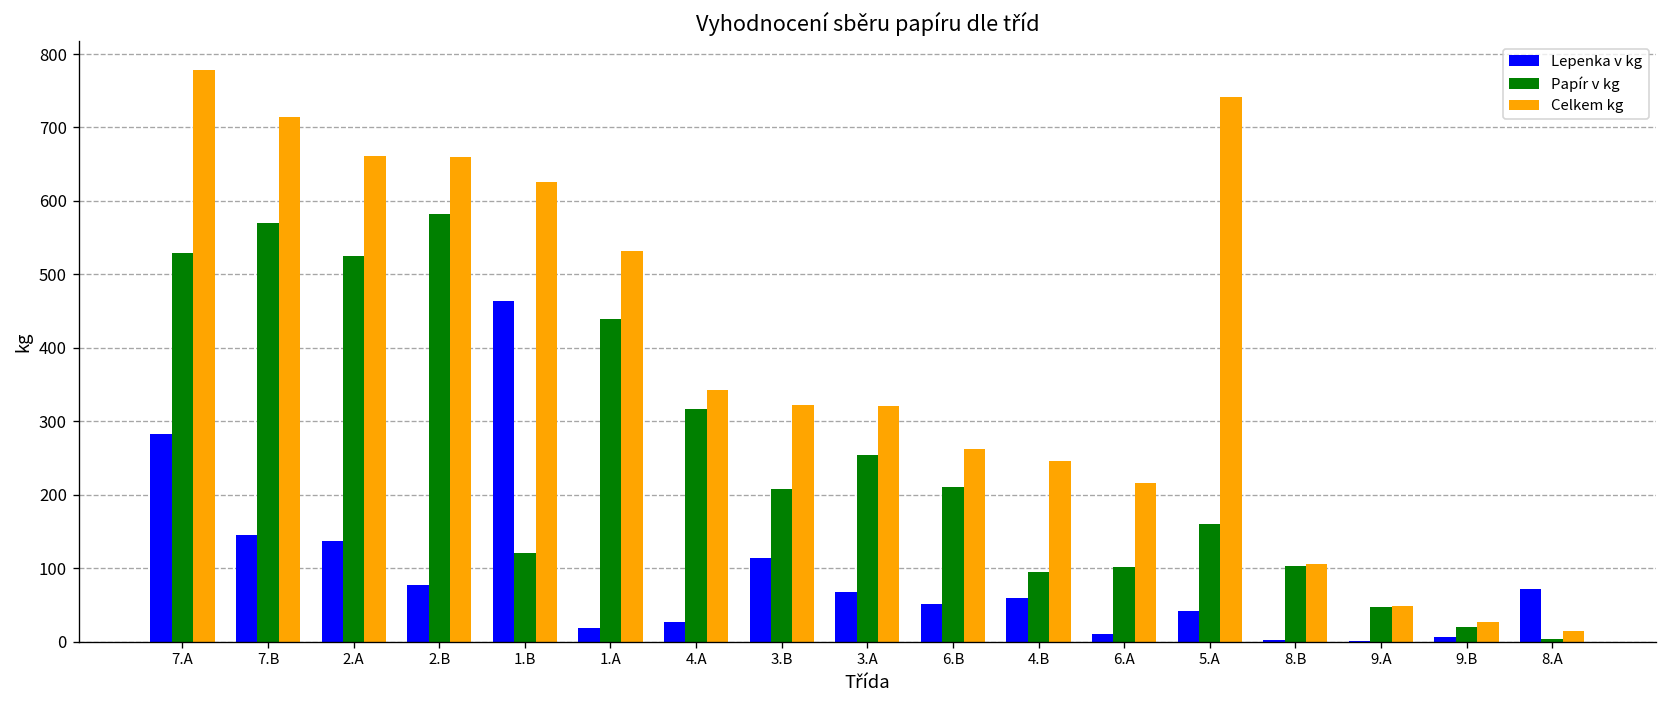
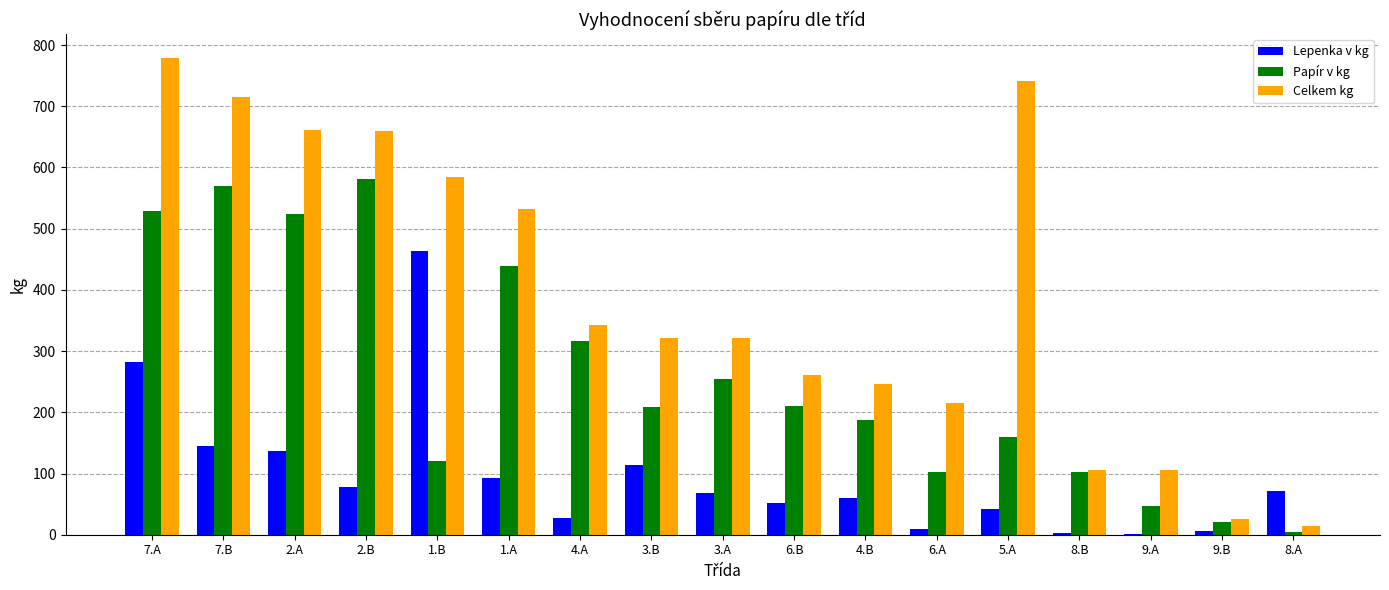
Celkem kg, 1.B: 630 -> 580
Lepenka v kg, 1.A: 20 -> 90
Papír v kg, 4.B: 100 -> 190
Celkem kg, 9.A: 50 -> 110
